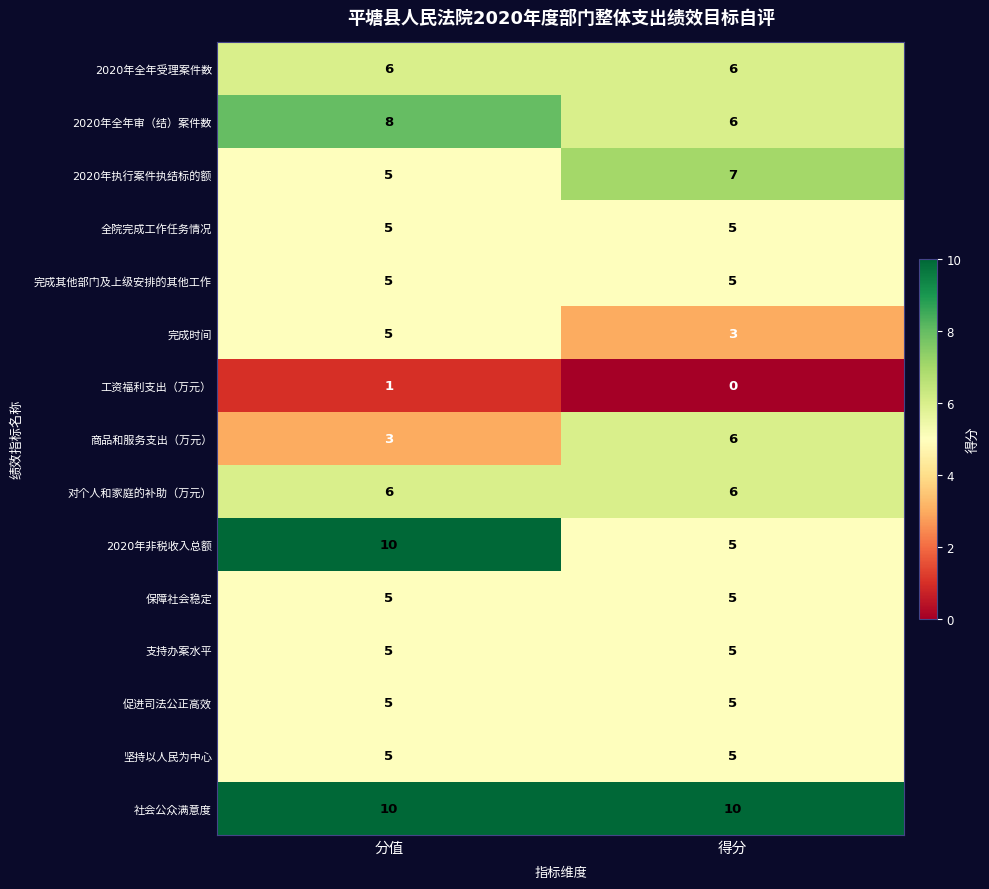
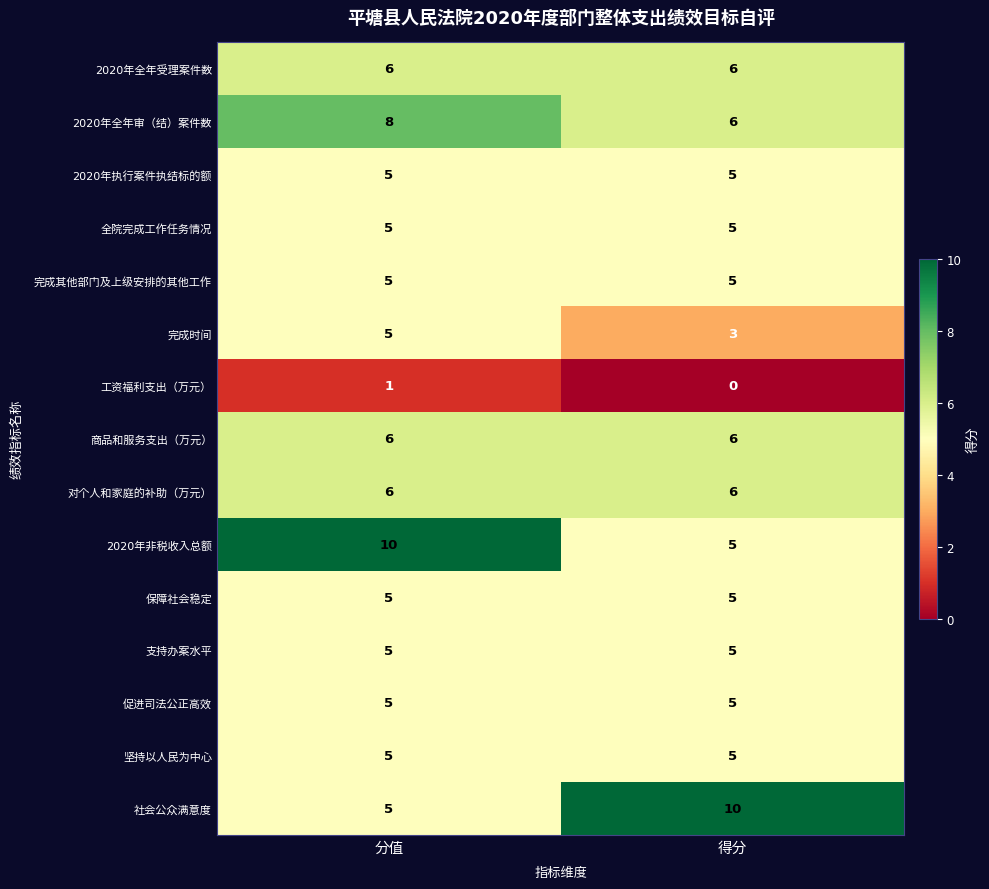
2020年执行案件执结标的额, 得分: 7 -> 5
商品和服务支出（万元）, 分值: 3 -> 6
社会公众满意度, 分值: 10 -> 5
